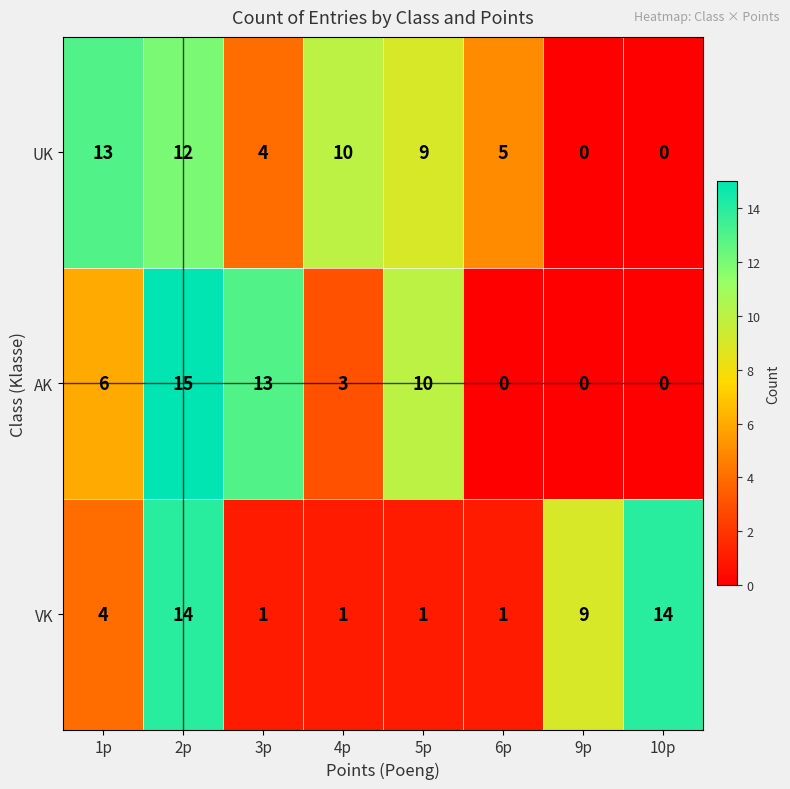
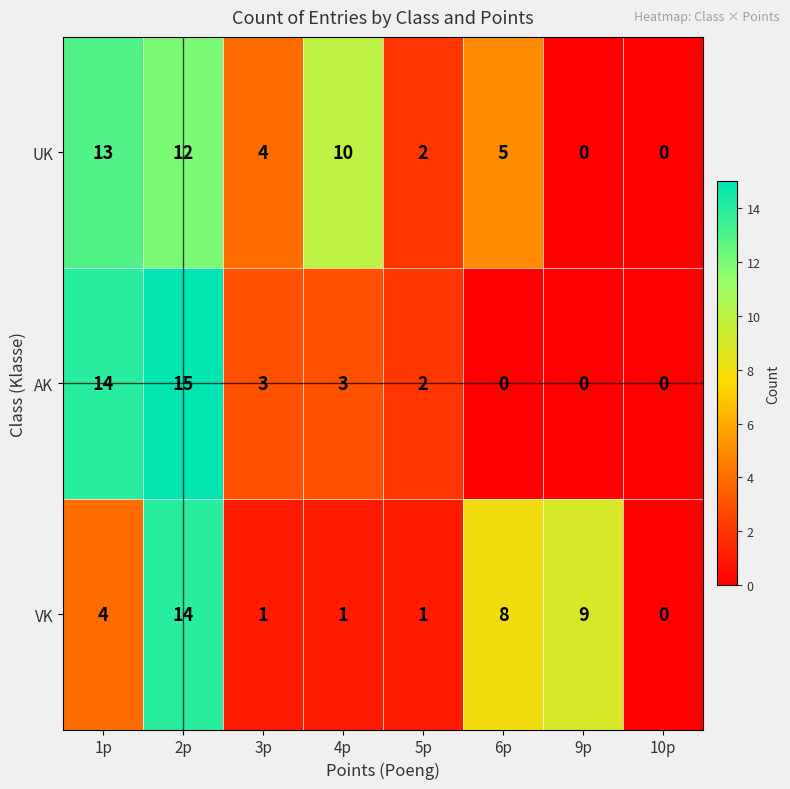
UK, 5p: 9 -> 2
AK, 1p: 6 -> 14
AK, 3p: 13 -> 3
AK, 5p: 10 -> 2
VK, 6p: 1 -> 8
VK, 10p: 14 -> 0
